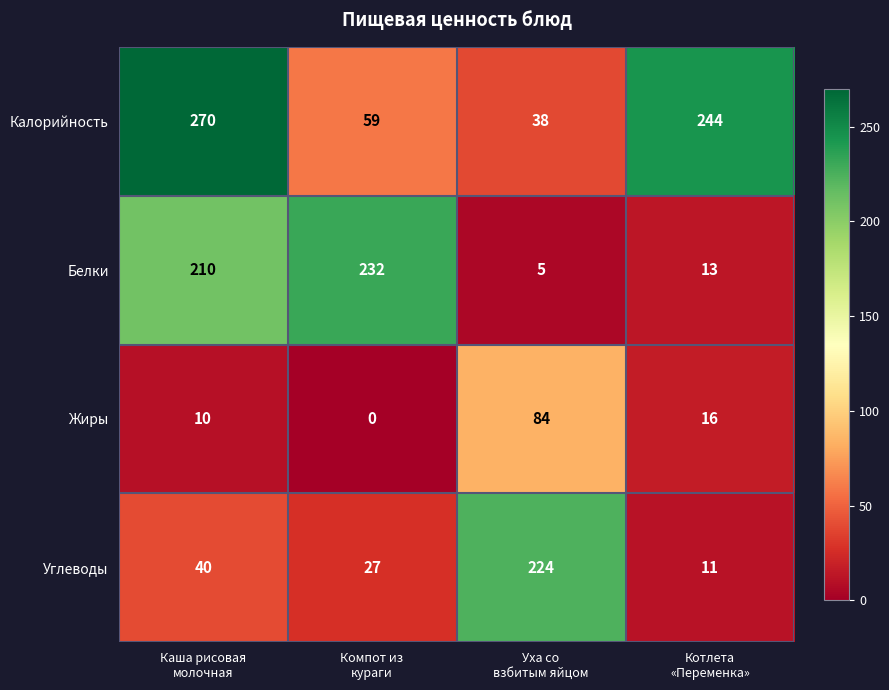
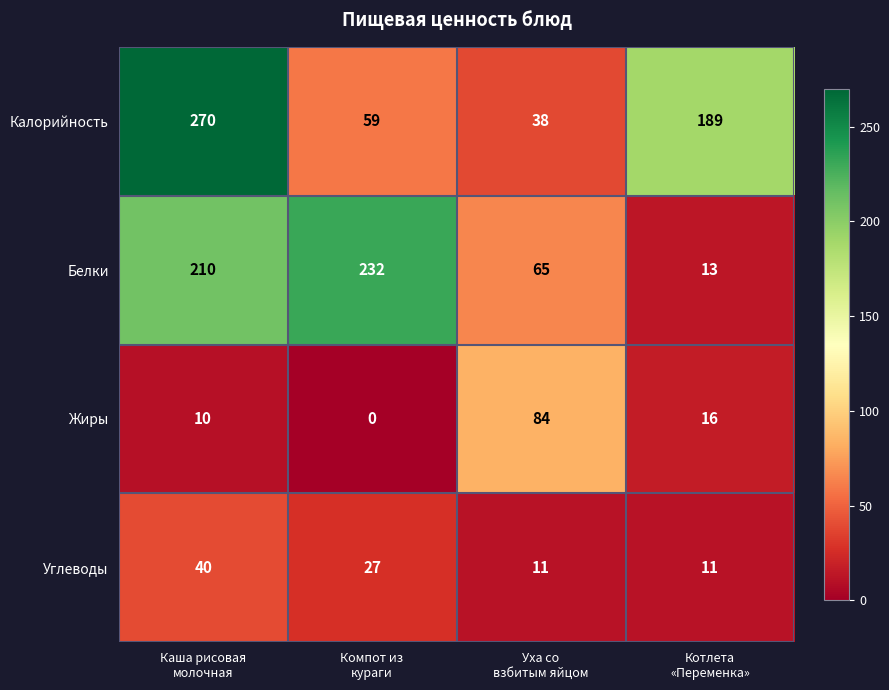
Калорийность, Котлета «Переменка»: 244 -> 189
Белки, Уха со взбитым яйцом: 5 -> 65
Углеводы, Уха со взбитым яйцом: 224 -> 11
